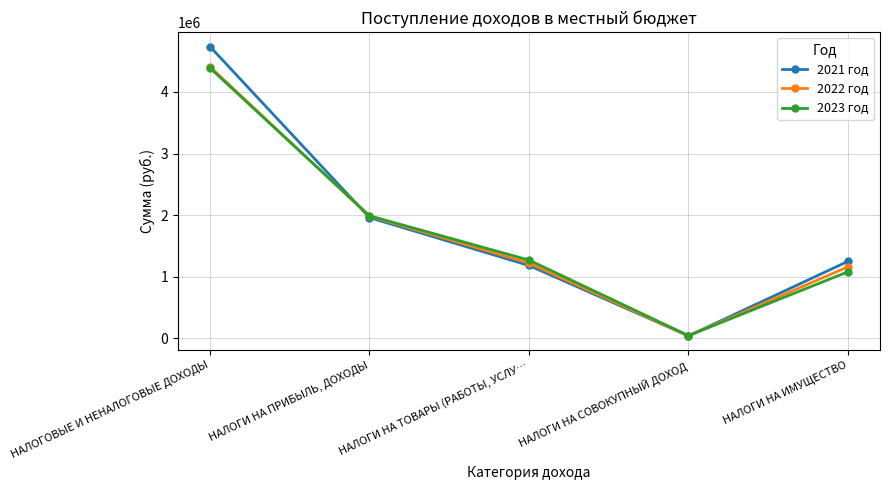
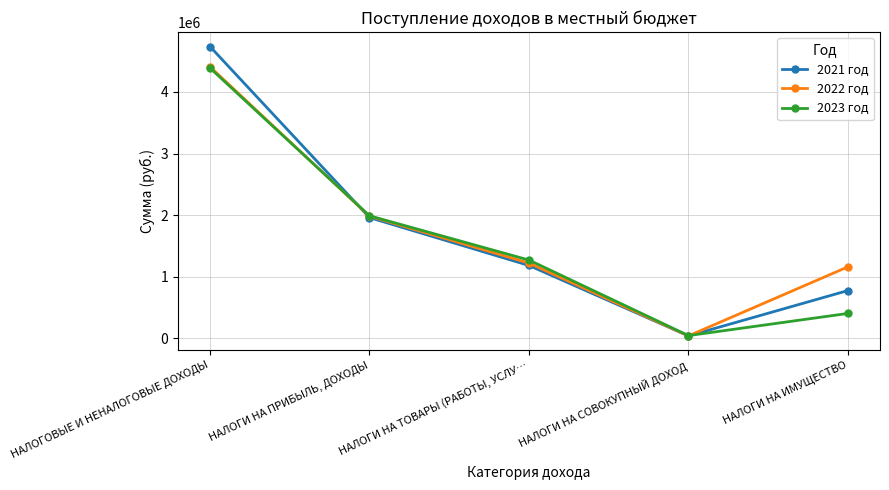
2021 год, НАЛОГИ НА ИМУЩЕСТВО: 1300000 -> 800000
2023 год, НАЛОГИ НА ИМУЩЕСТВО: 1100000 -> 400000
